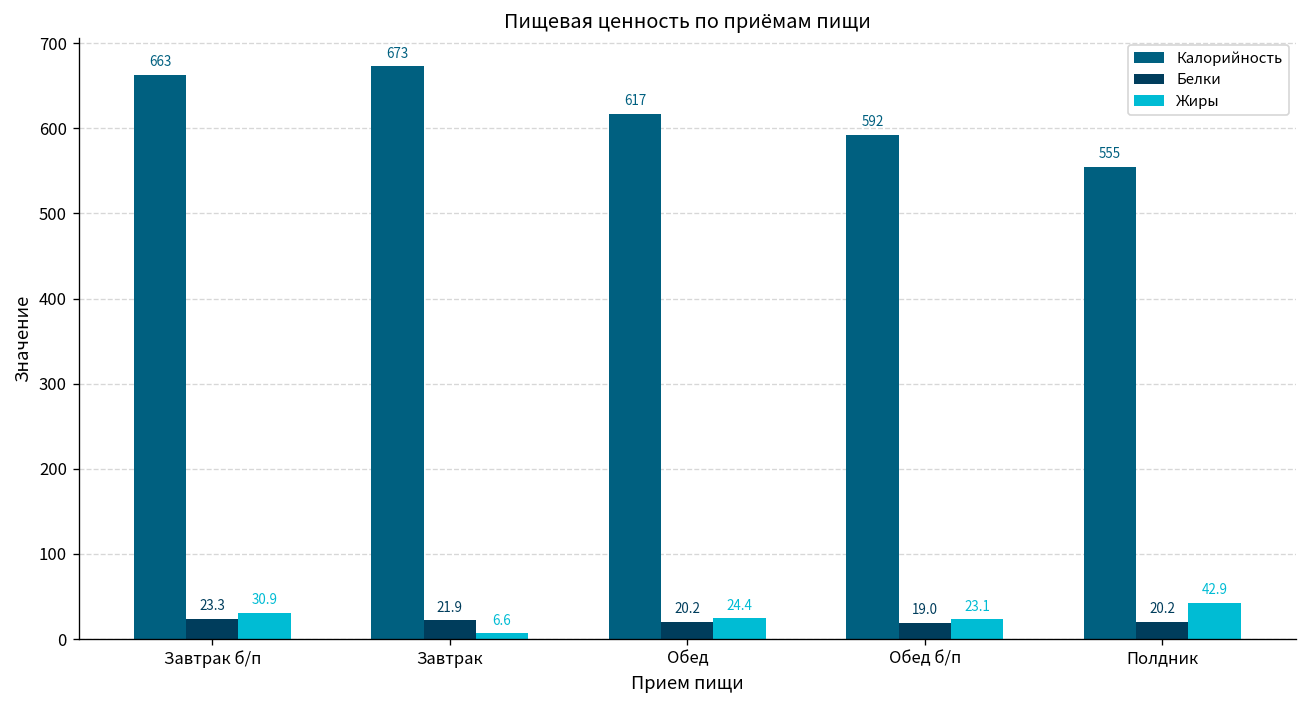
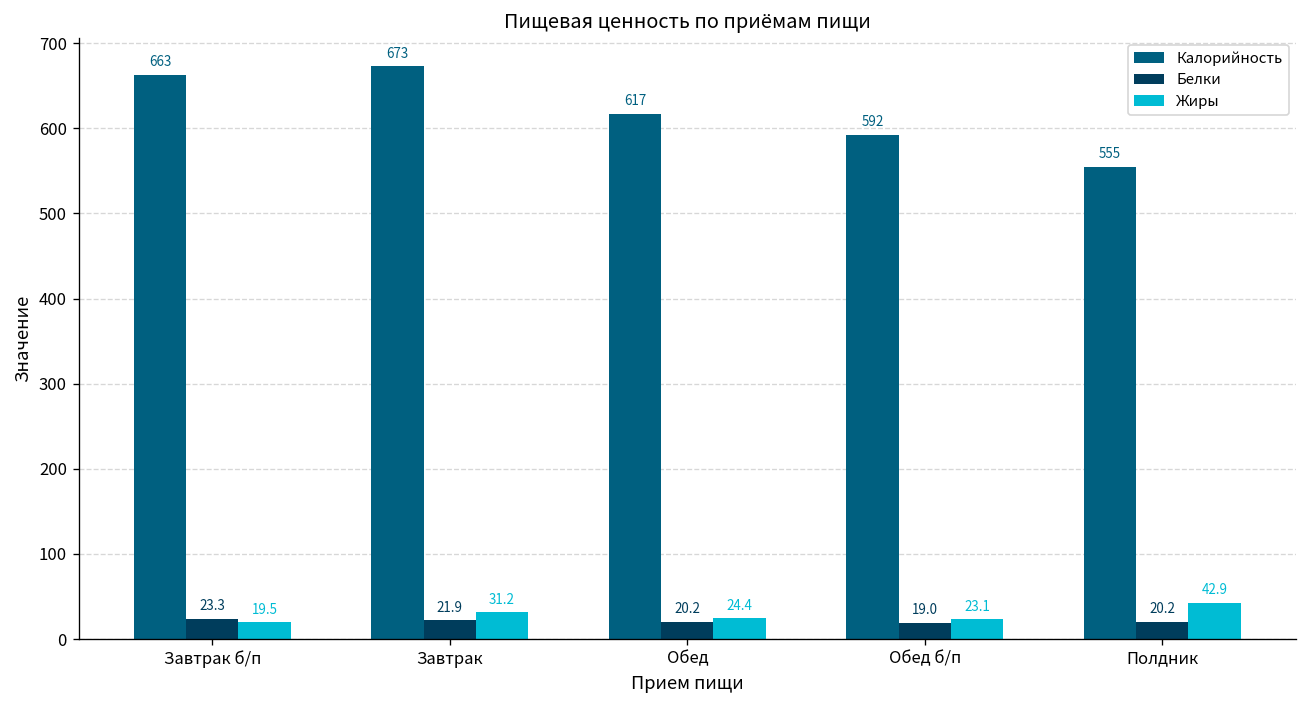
Жиры, Завтрак б/п: 30.9 -> 19.5
Жиры, Завтрак: 6.6 -> 31.2
